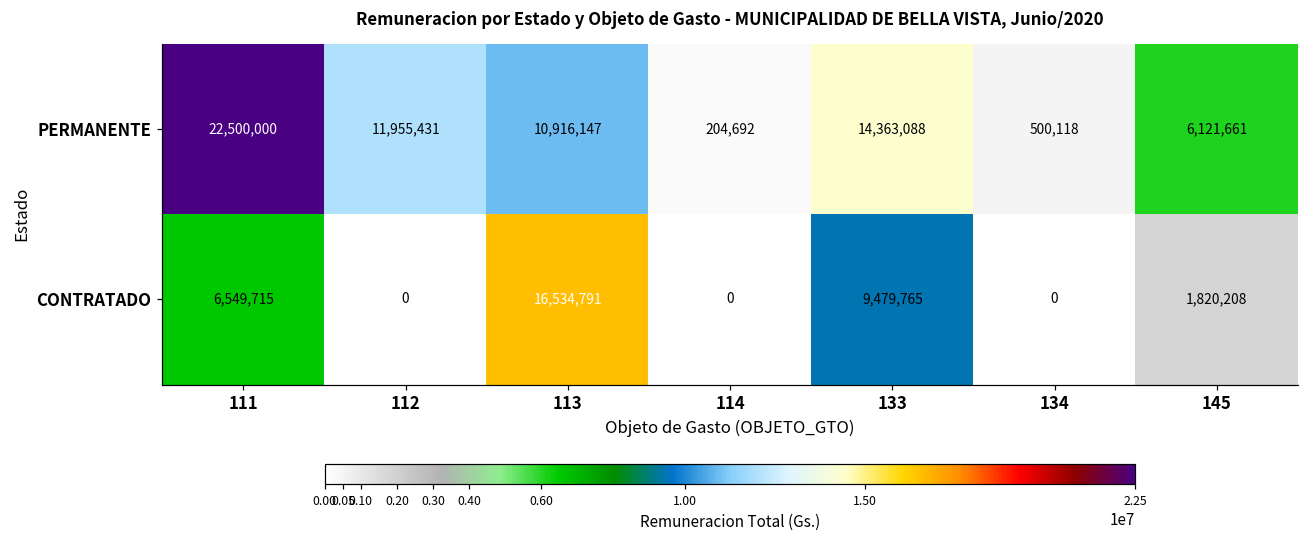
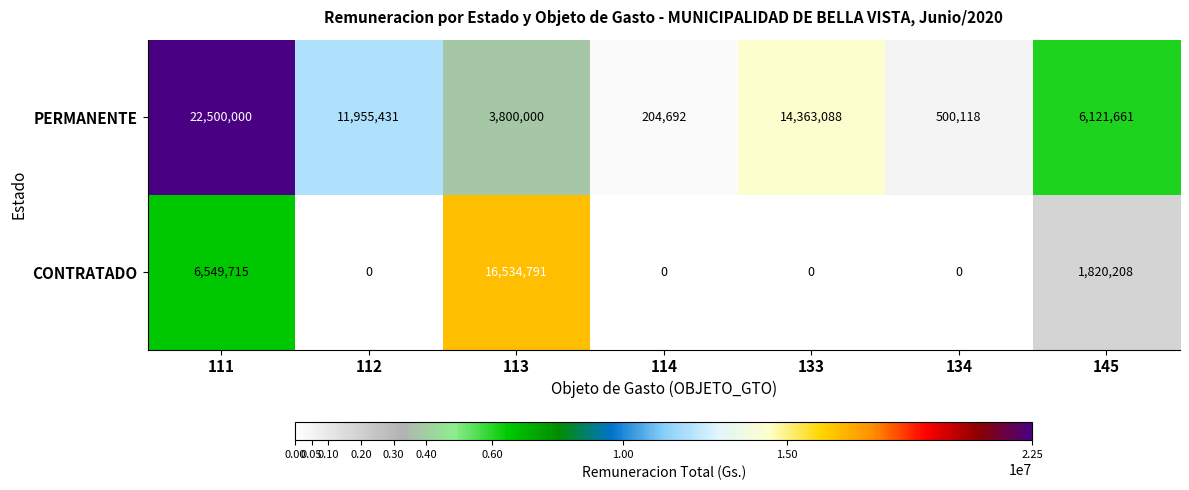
PERMANENTE, 113: 10,916,147 -> 3,800,000
CONTRATADO, 133: 9,479,765 -> 0
